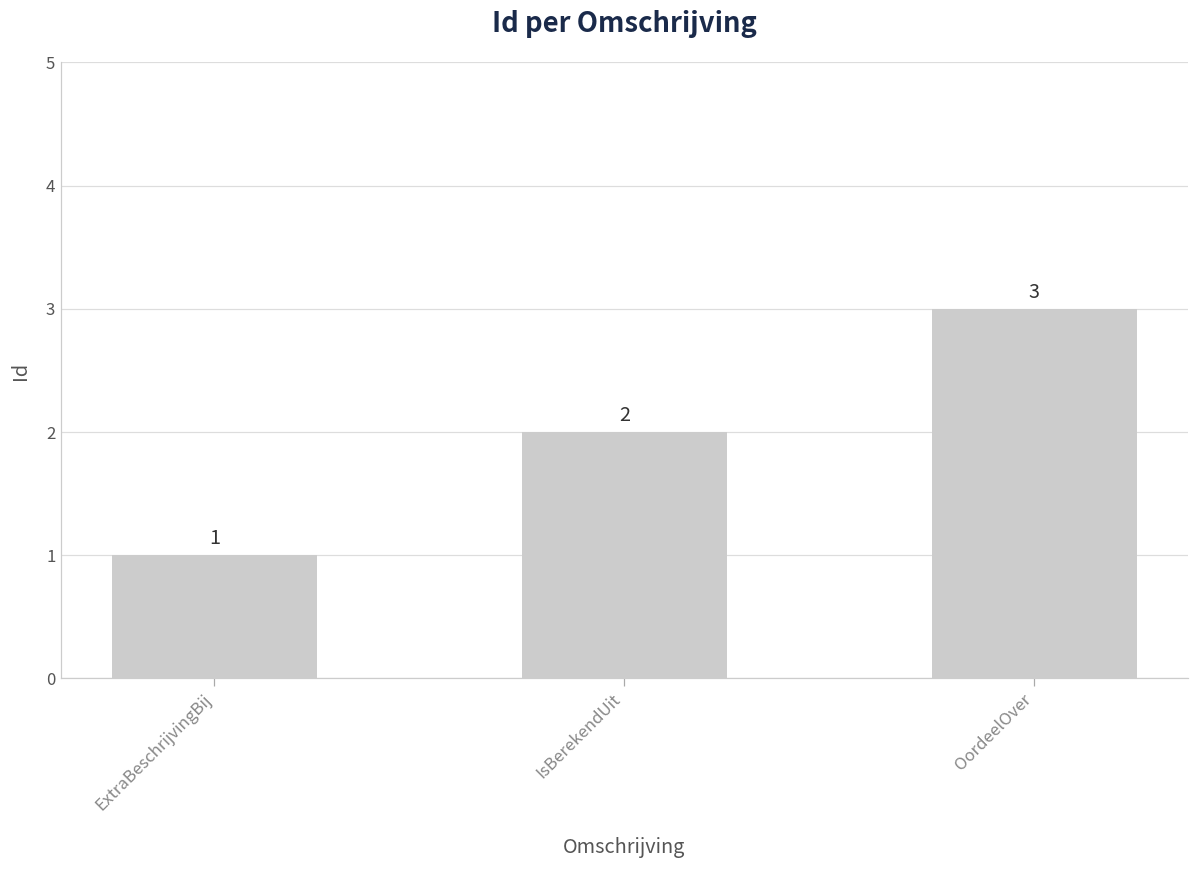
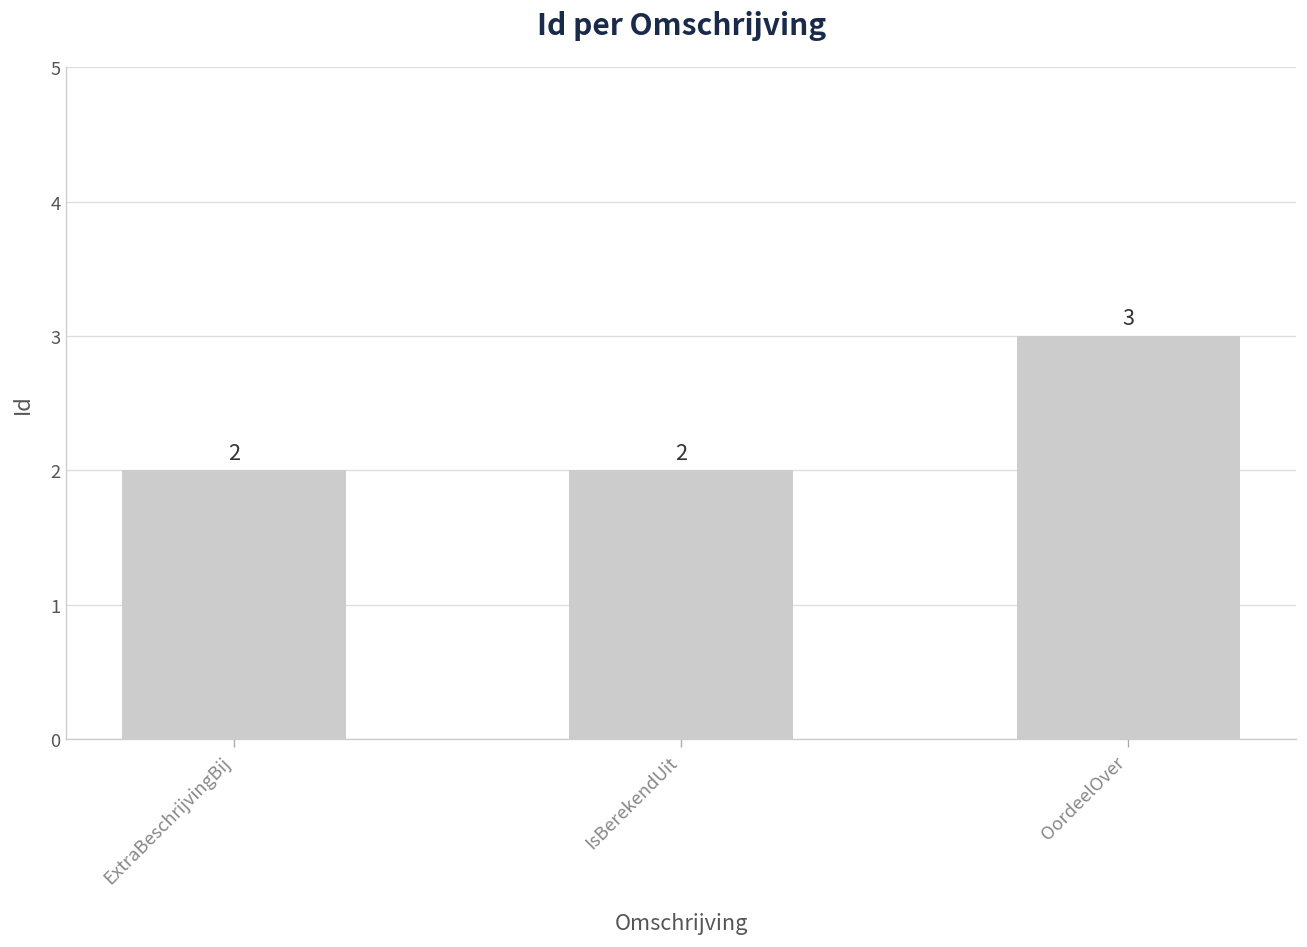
ExtraBeschrijvingBij: 1 -> 2
